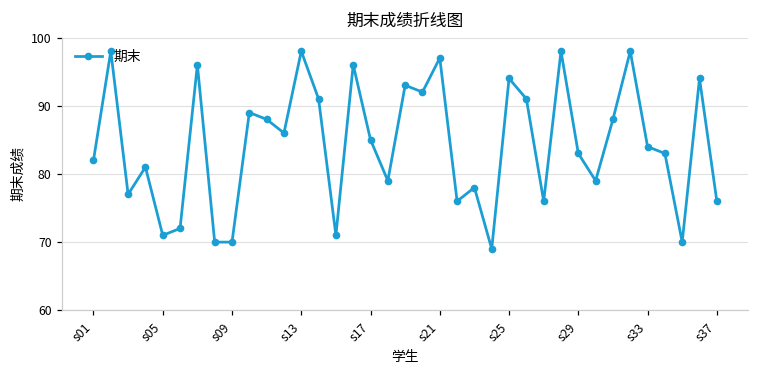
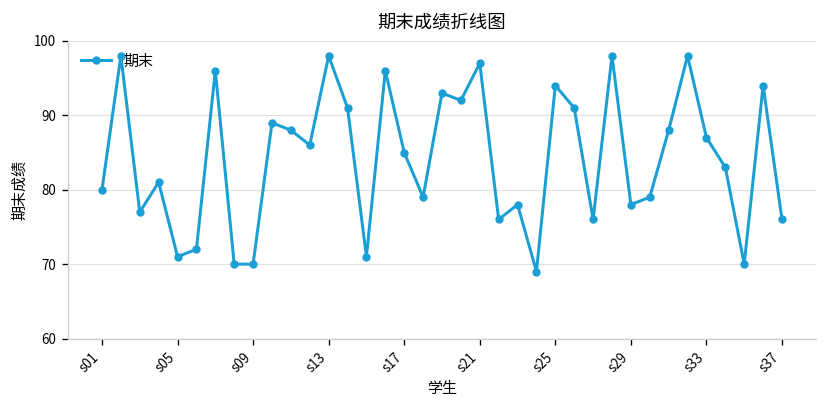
s01: 82 -> 80
s29: 83 -> 78
s33: 84 -> 87
